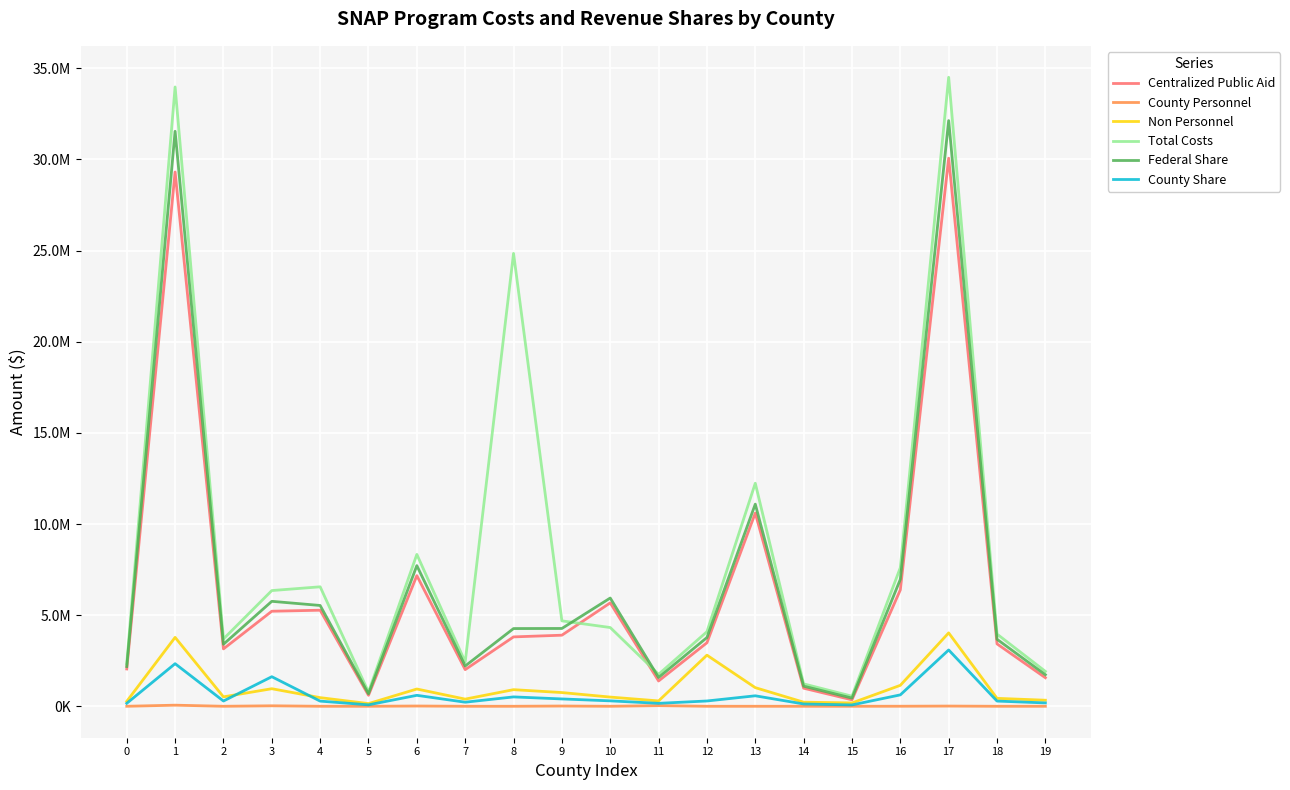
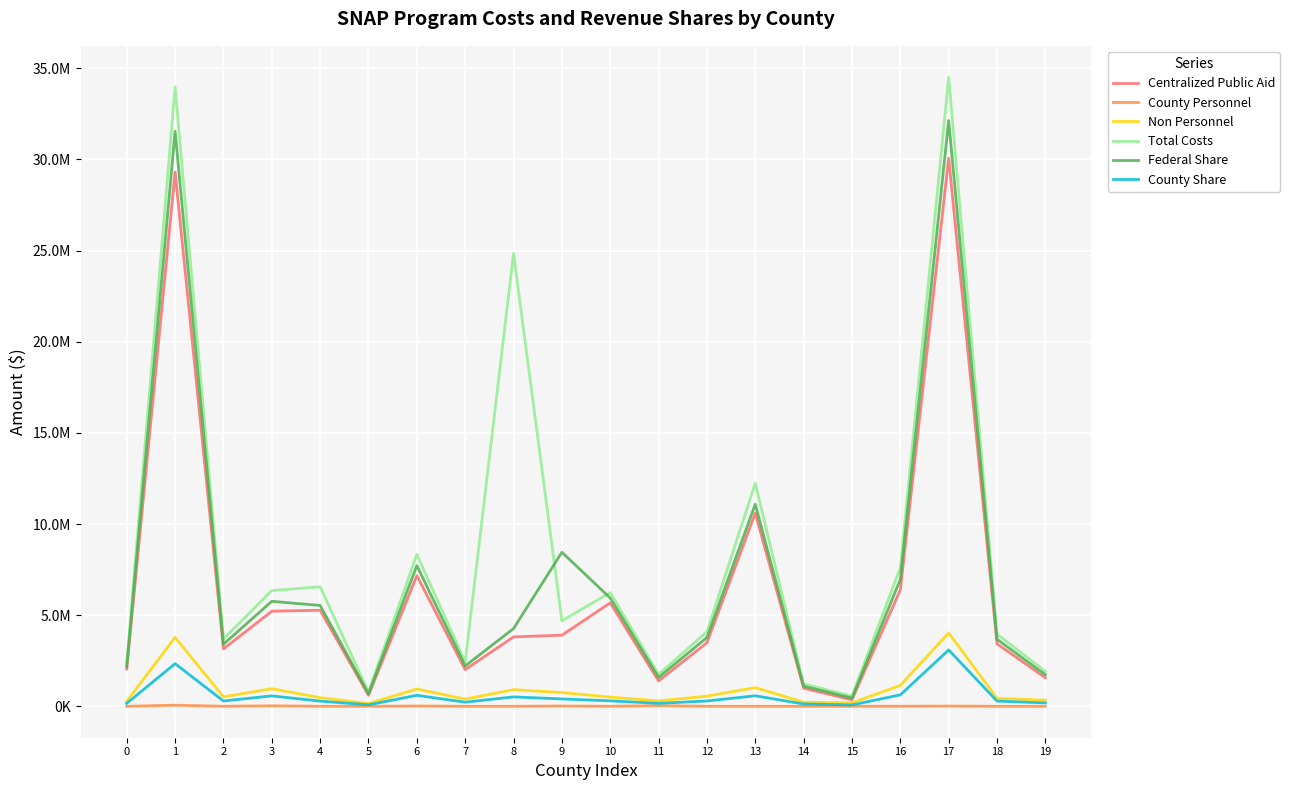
County Share, 3: 1600000 -> 600000
Federal Share, 9: 4300000 -> 8400000
Total Costs, 10: 4300000 -> 6200000
Non Personnel, 12: 2800000 -> 600000
